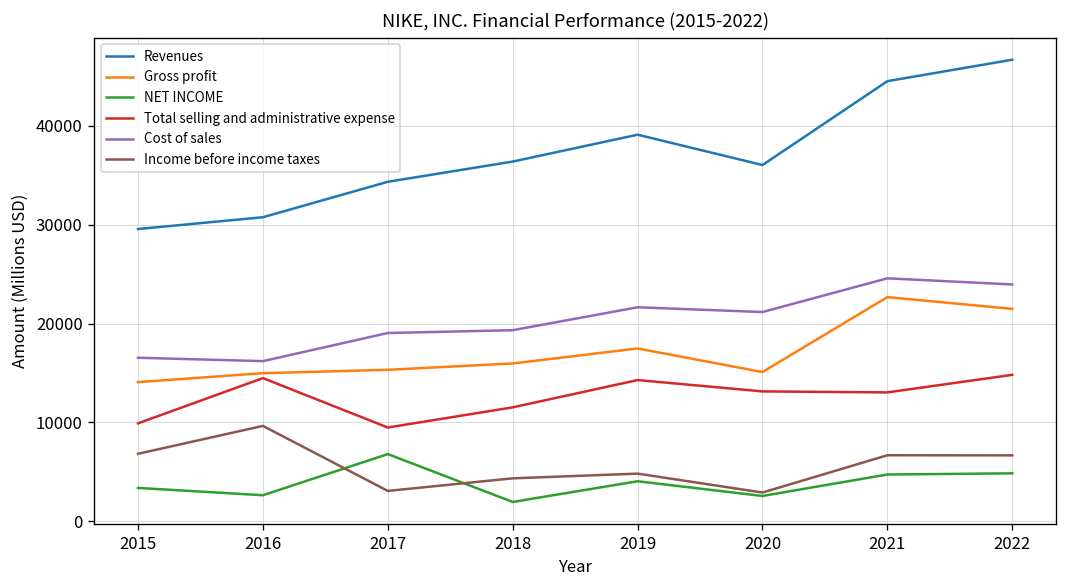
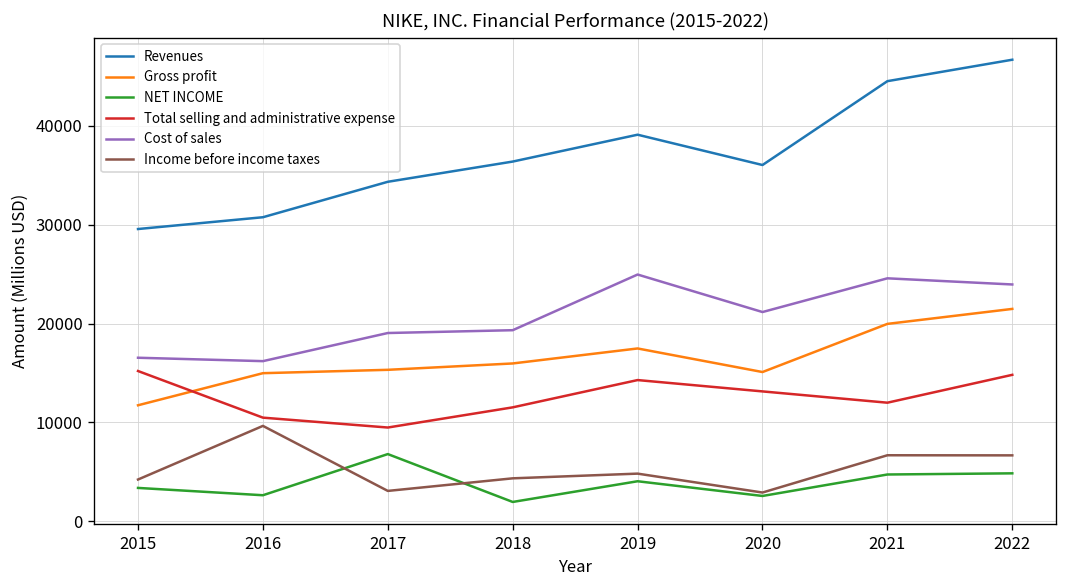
Gross profit, 2015: 14000 -> 12000
Total selling and administrative expense, 2015: 10000 -> 15000
Income before income taxes, 2015: 7000 -> 4000
Total selling and administrative expense, 2016: 14000 -> 10000
Cost of sales, 2019: 22000 -> 25000
Gross profit, 2021: 23000 -> 20000
Total selling and administrative expense, 2021: 13000 -> 12000
